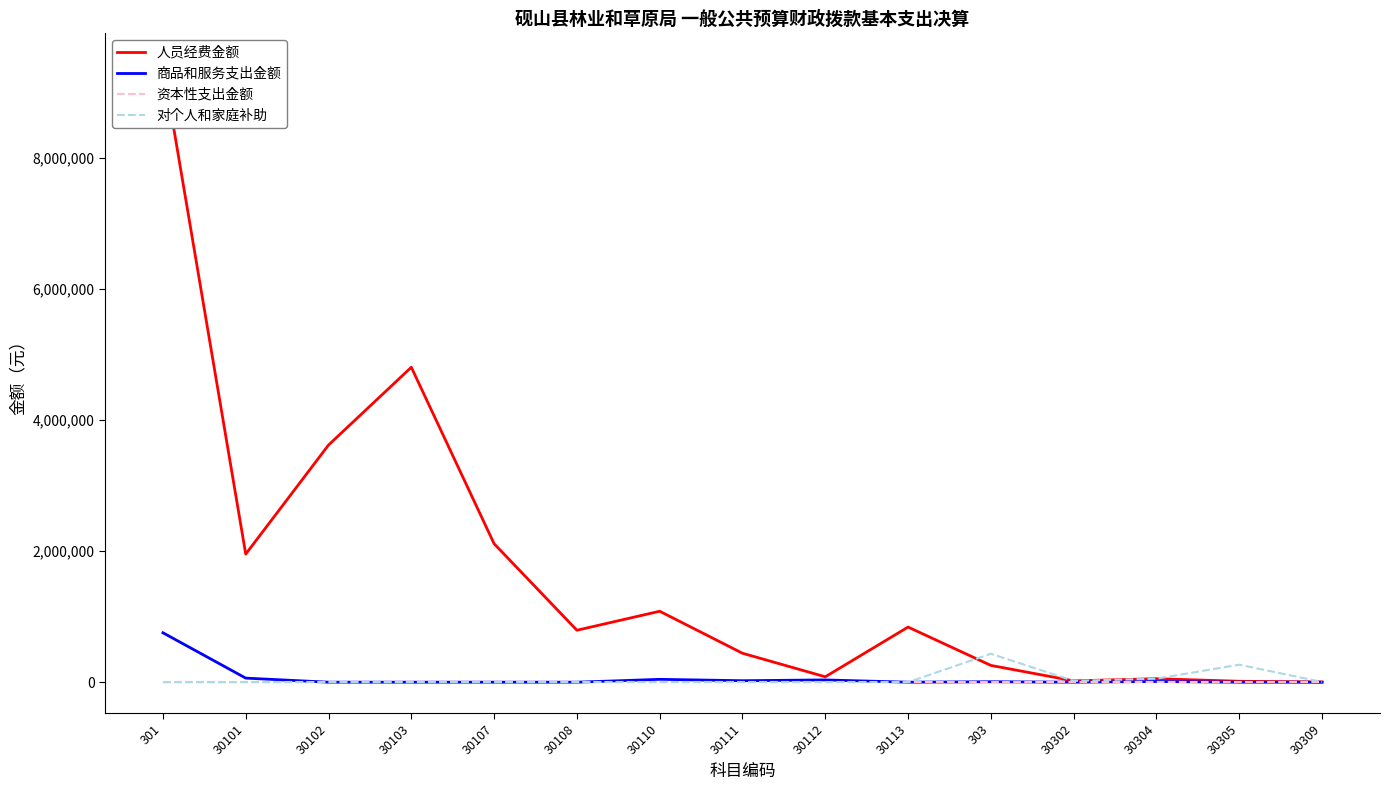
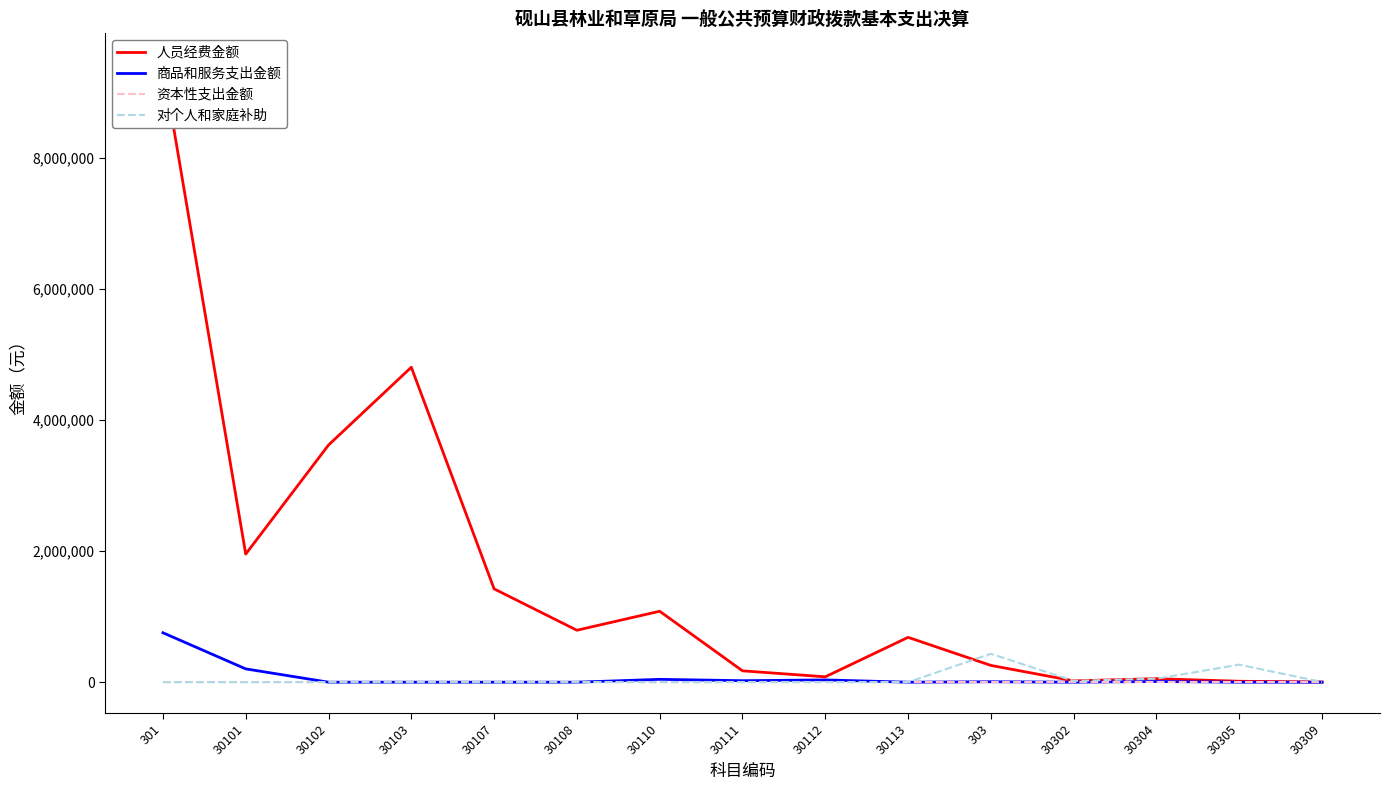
商品和服务支出金额, 30101: 100,000 -> 200,000
人员经费金额, 30107: 2,100,000 -> 1,400,000
人员经费金额, 30111: 400,000 -> 200,000
人员经费金额, 30113: 800,000 -> 700,000
